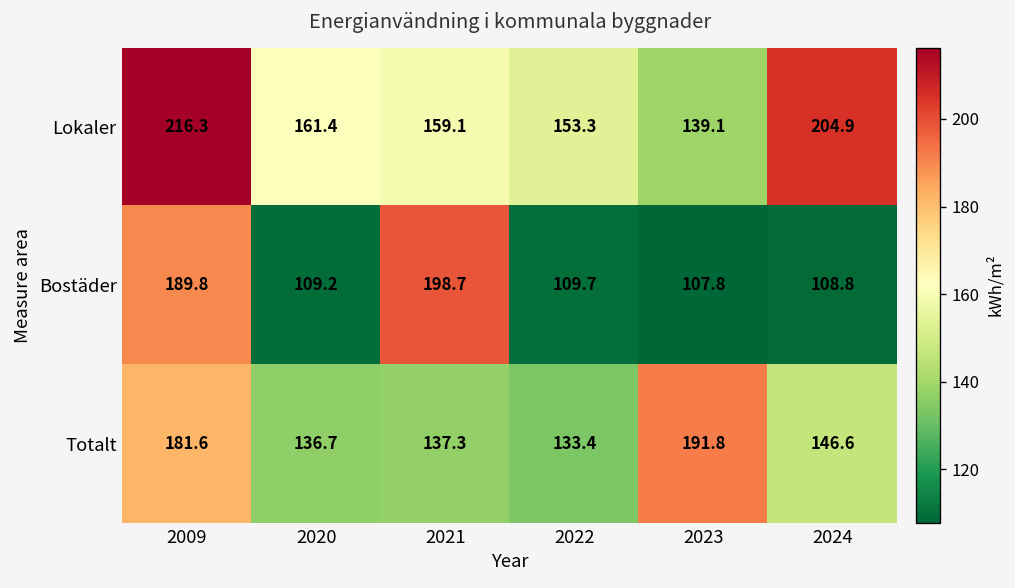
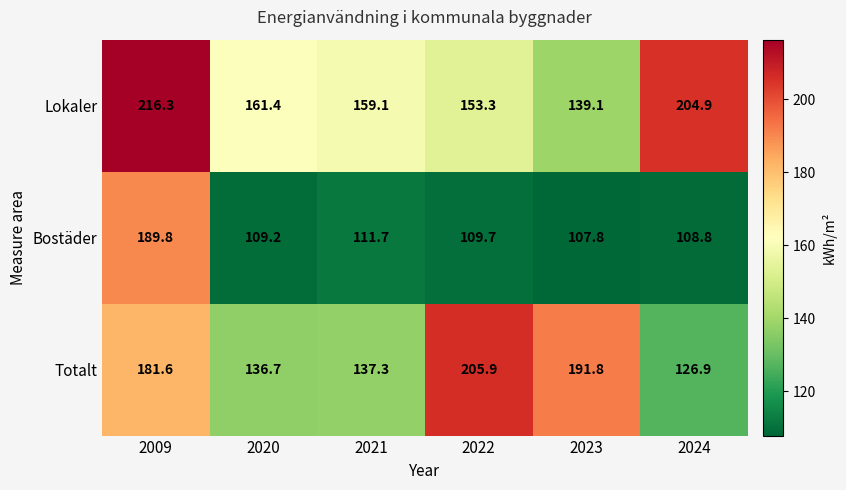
Bostäder, 2021: 198.7 -> 111.7
Totalt, 2022: 133.4 -> 205.9
Totalt, 2024: 146.6 -> 126.9
